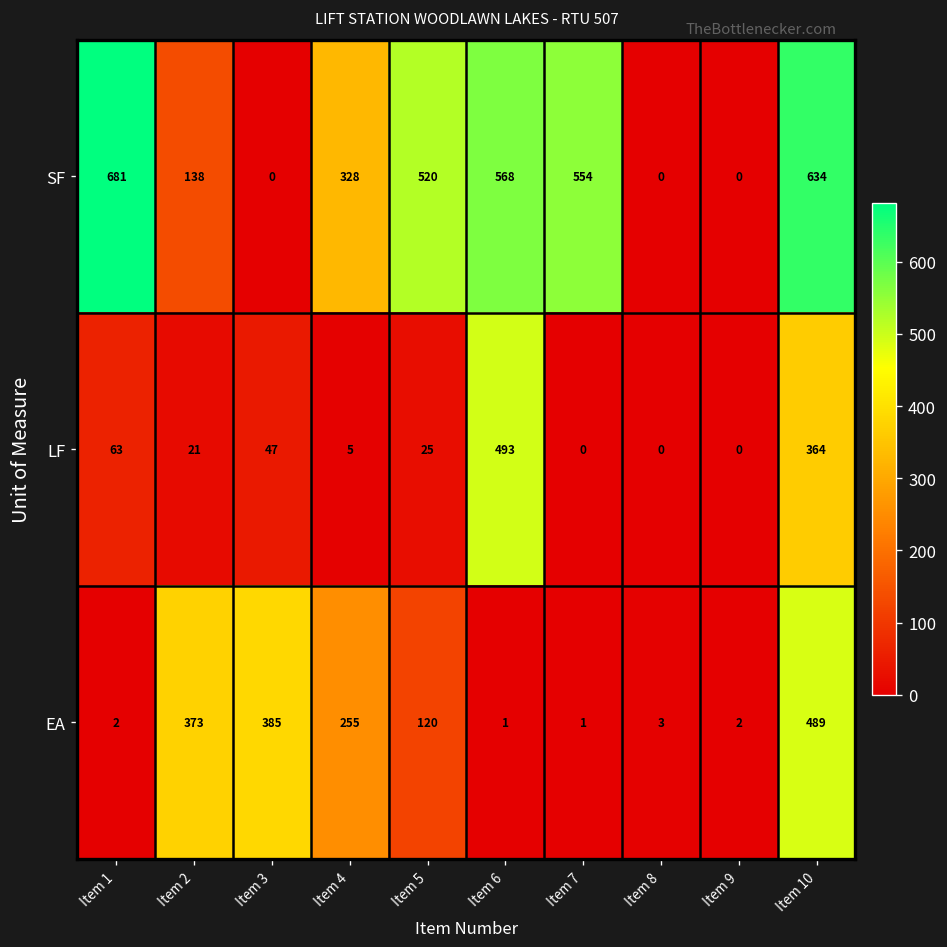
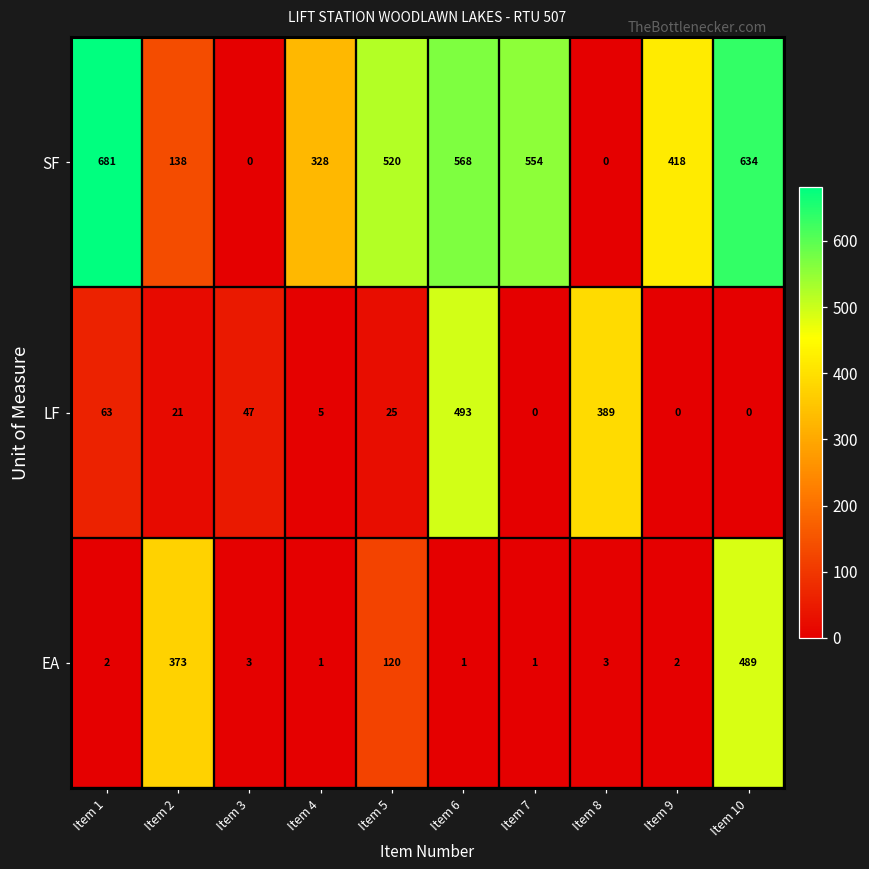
SF, Item 9: 0 -> 418
LF, Item 8: 0 -> 389
LF, Item 10: 364 -> 0
EA, Item 3: 385 -> 3
EA, Item 4: 255 -> 1
